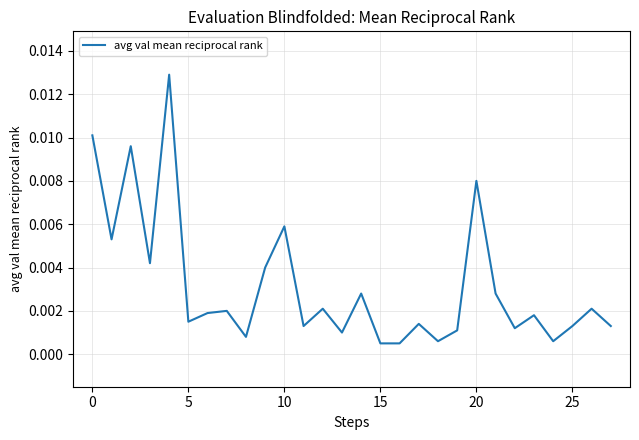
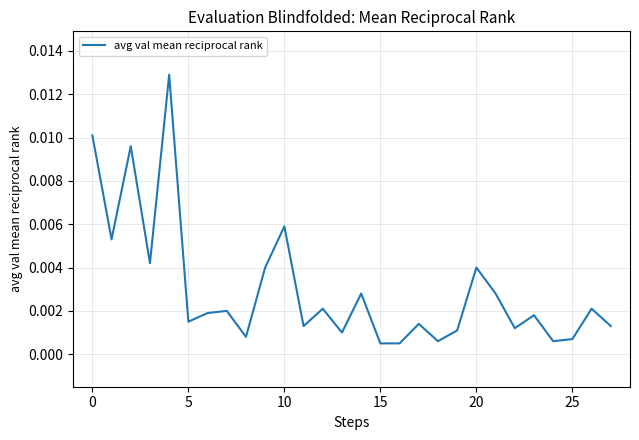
20: 0.008 -> 0.004
25: 0.0013 -> 0.0007
